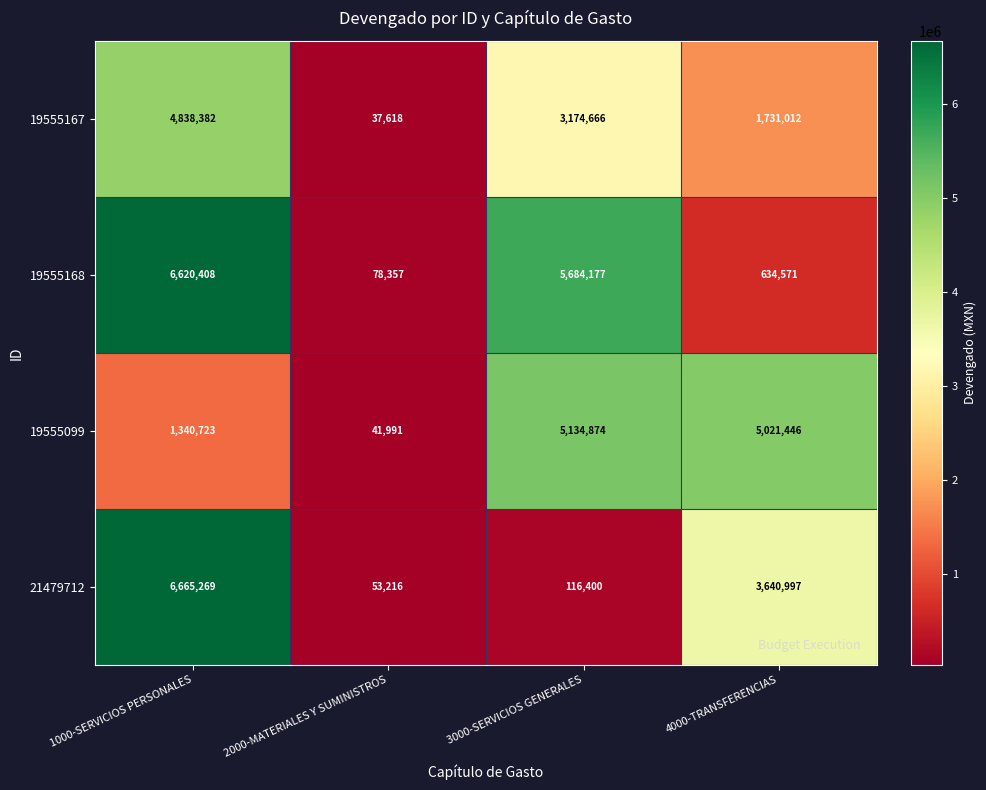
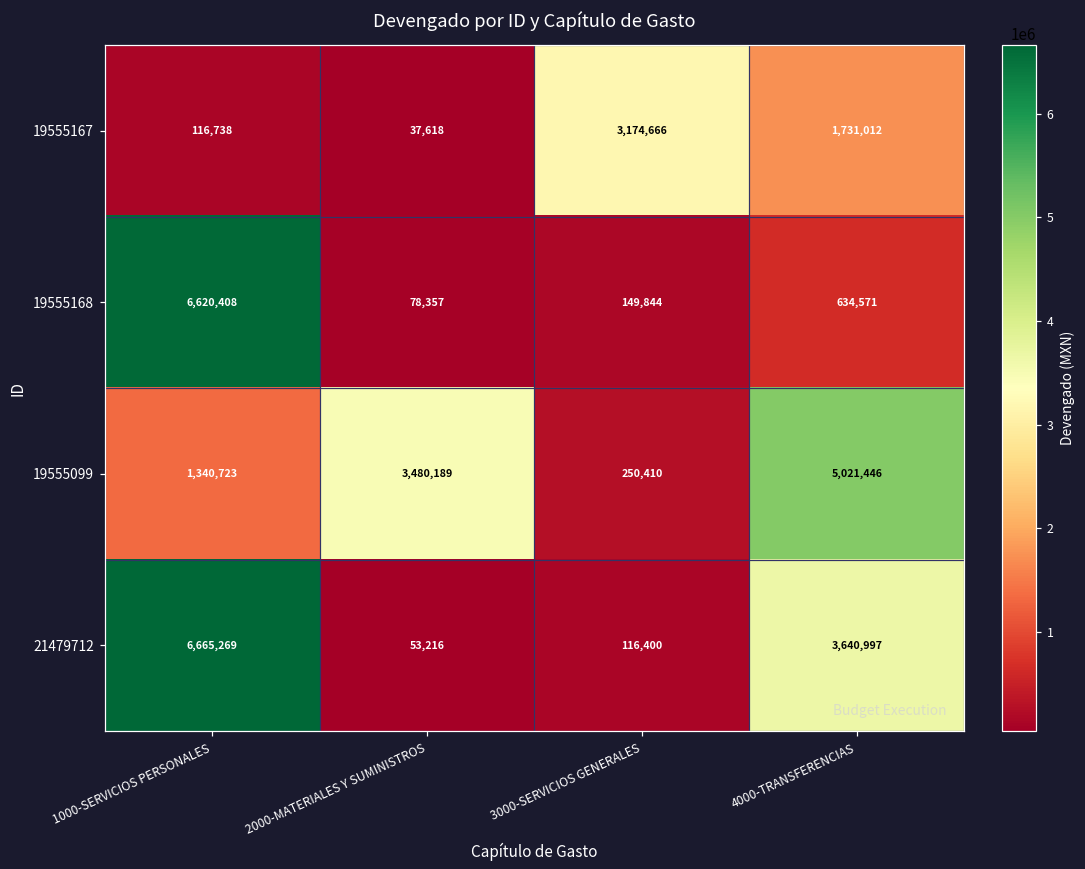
19555167, 1000-SERVICIOS PERSONALES: 4,838,382 -> 116,738
19555168, 3000-SERVICIOS GENERALES: 5,684,177 -> 149,844
19555099, 2000-MATERIALES Y SUMINISTROS: 41,991 -> 3,480,189
19555099, 3000-SERVICIOS GENERALES: 5,134,874 -> 250,410
